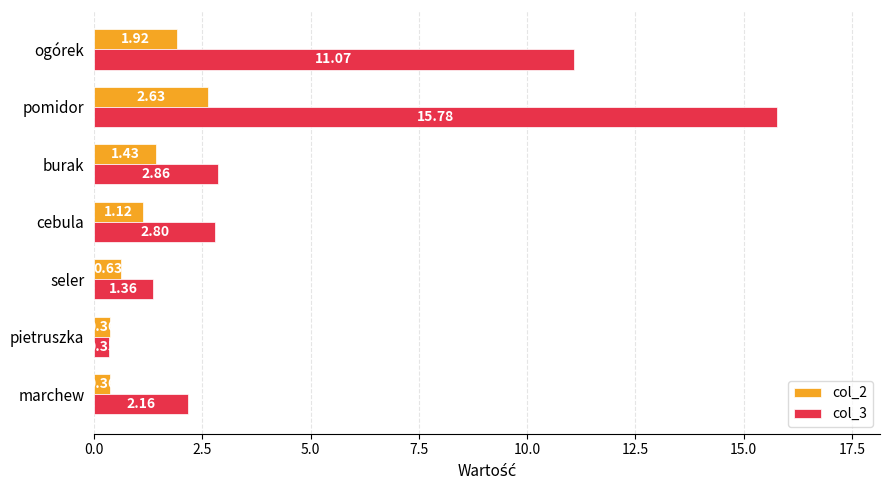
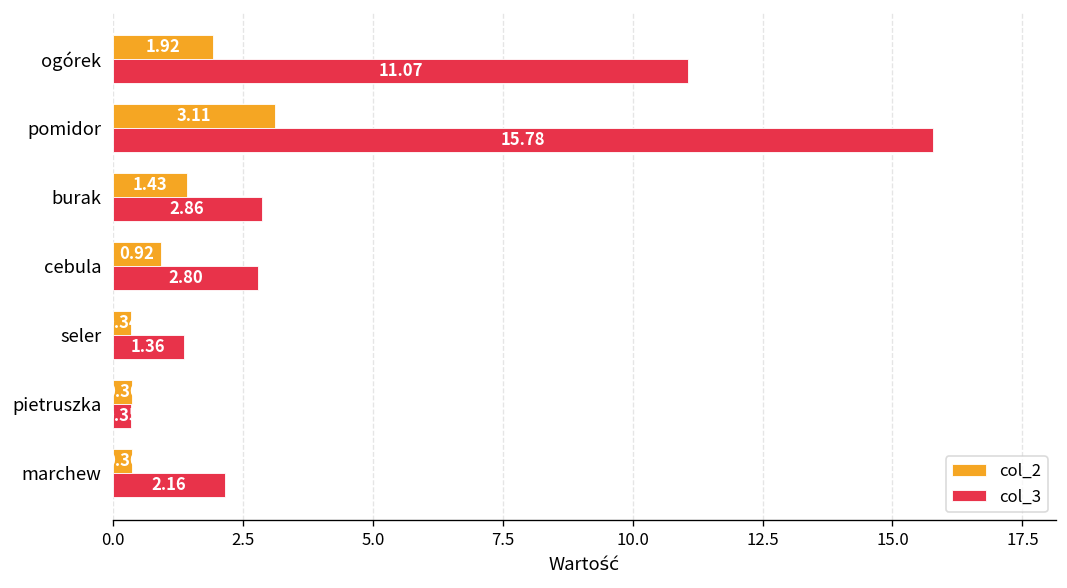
col_2, pomidor: 2.63 -> 3.11
col_2, cebula: 1.12 -> 0.92
col_2, seler: 0.6 -> 0.3
